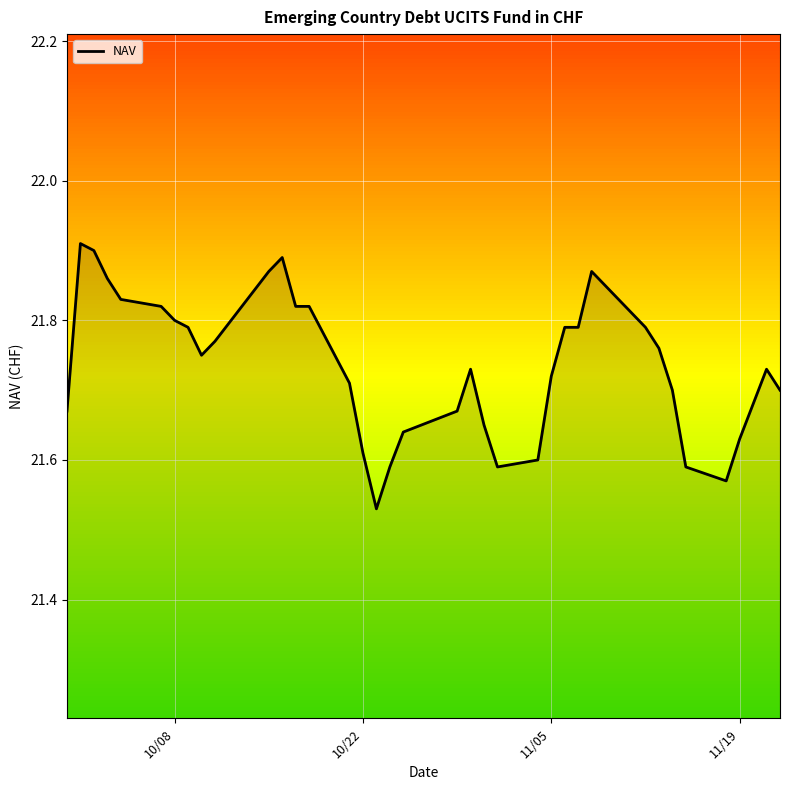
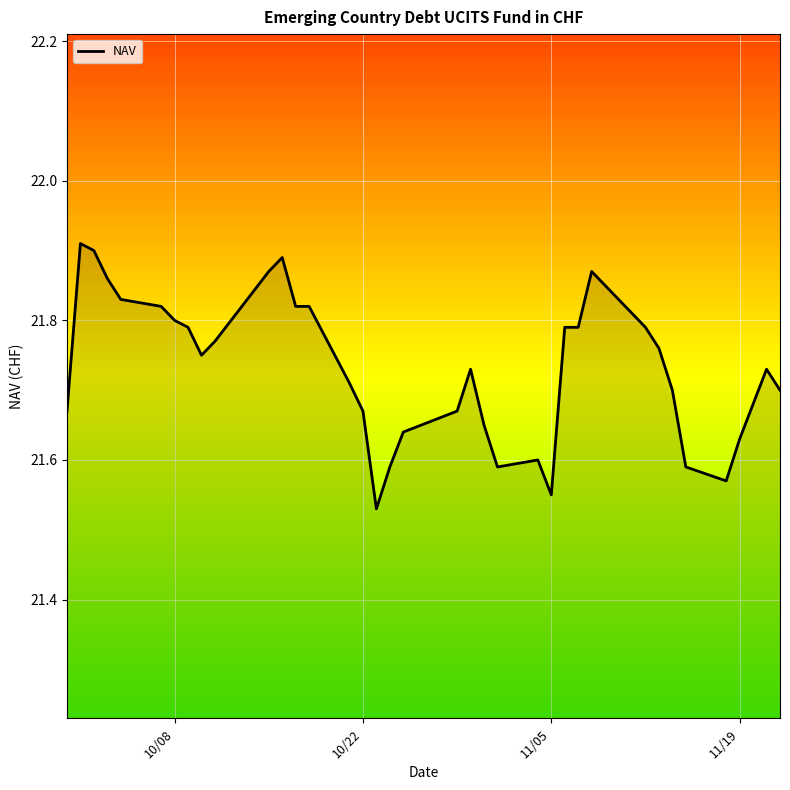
10/22: 21.61 -> 21.67
11/05: 21.72 -> 21.55
